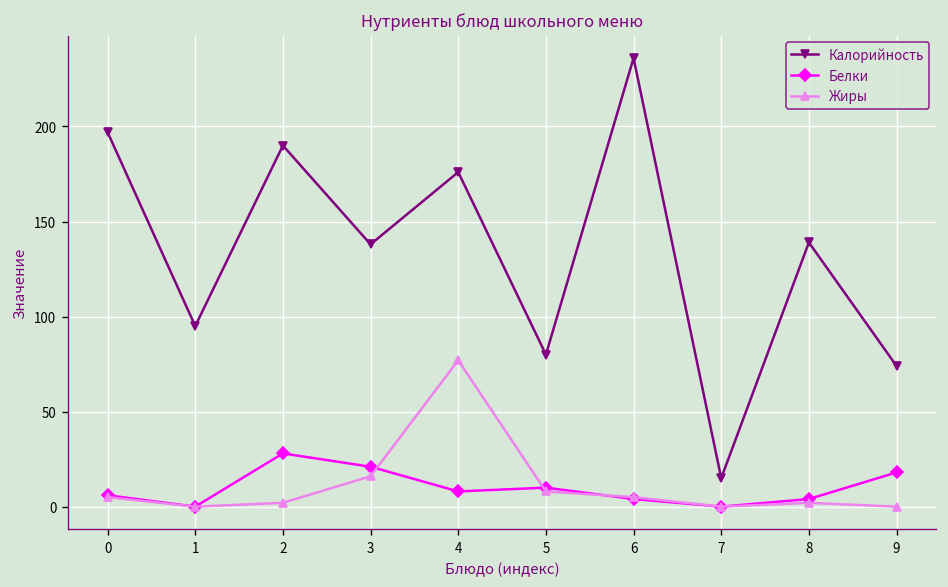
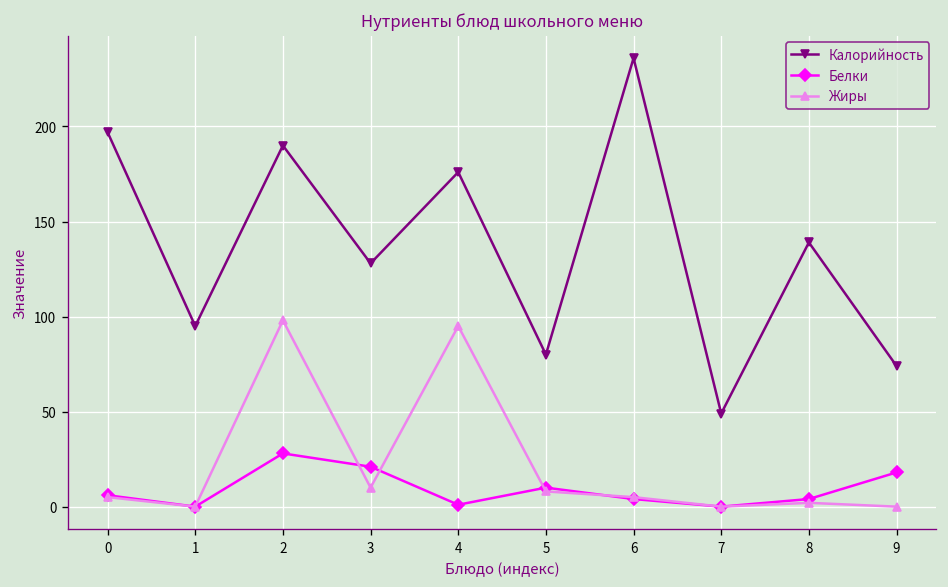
Жиры, 2: 2 -> 98
Калорийность, 3: 138 -> 128
Жиры, 3: 16 -> 10
Белки, 4: 8 -> 1
Жиры, 4: 77 -> 95
Калорийность, 7: 15 -> 49
